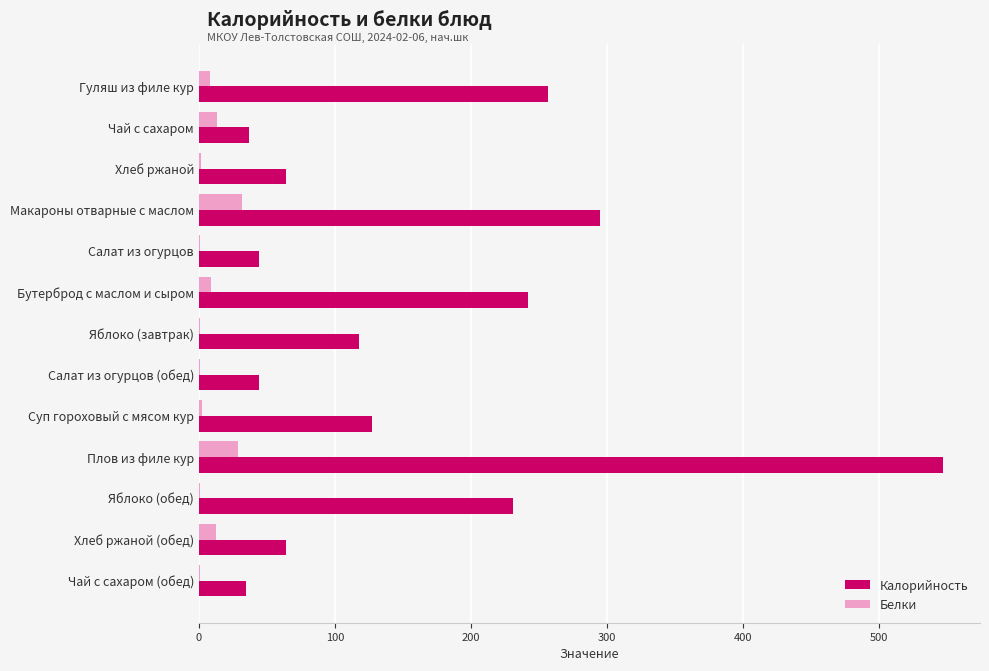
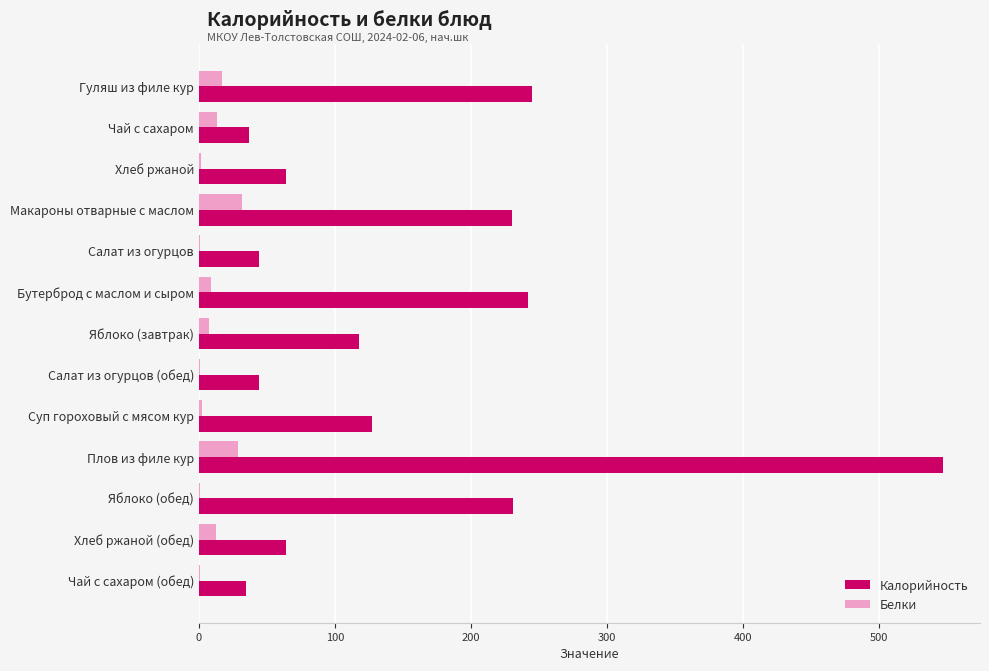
Белки, Гуляш из филе кур: 8 -> 17
Калорийность, Гуляш из филе кур: 257 -> 245
Калорийность, Макароны отварные с маслом: 295 -> 230
Белки, Яблоко (завтрак): 1 -> 7
